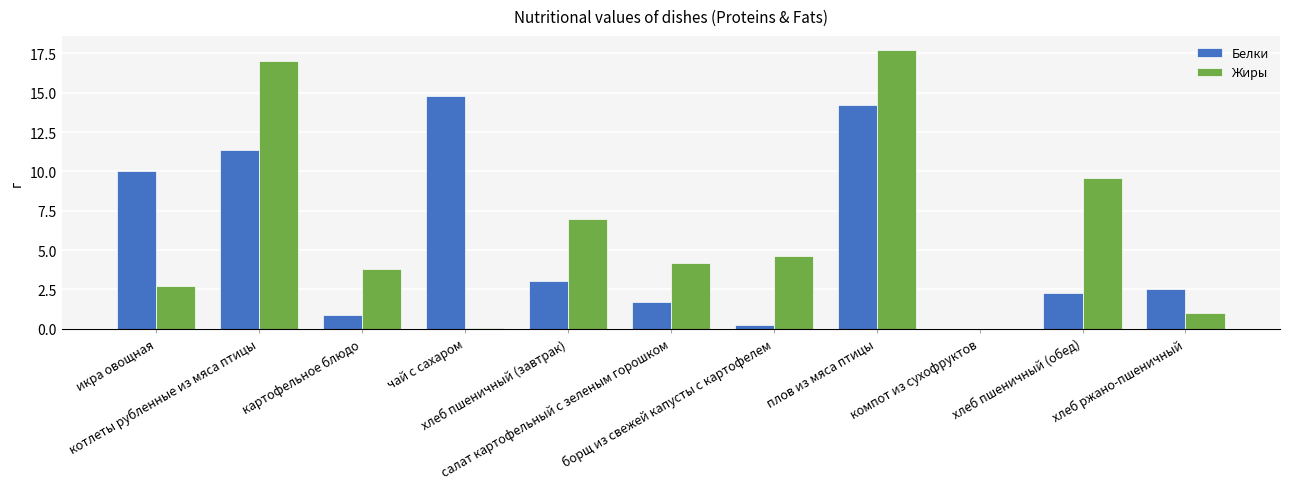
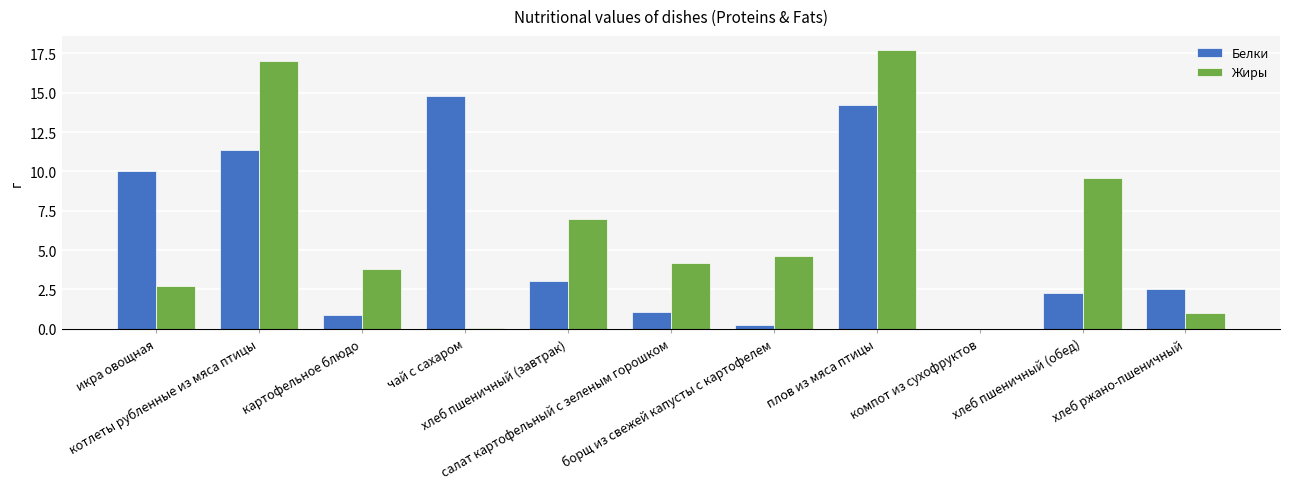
Белки, салат картофельный с зеленым горошком: 1.7 -> 1.1
